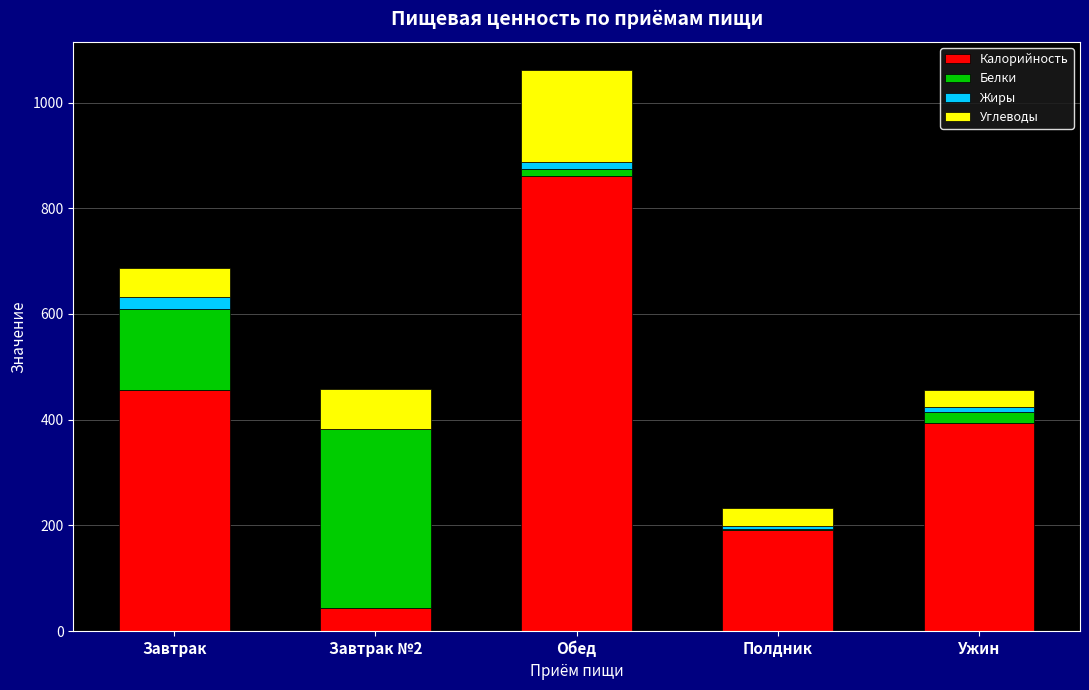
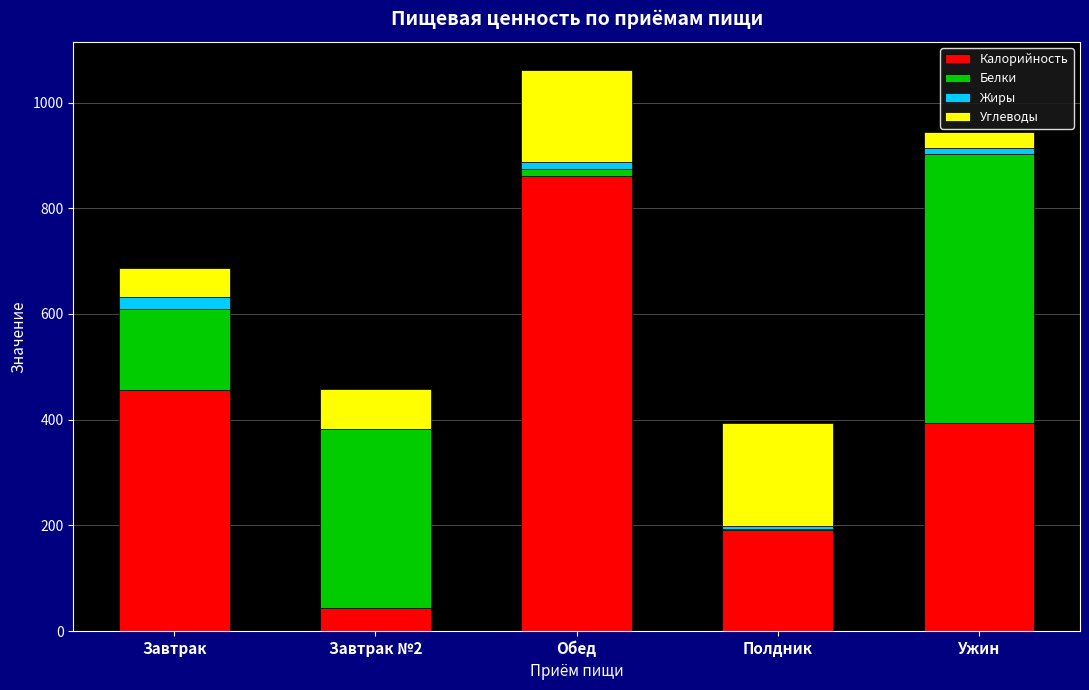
Углеводы, Полдник: 30 -> 190
Белки, Ужин: 20 -> 510
